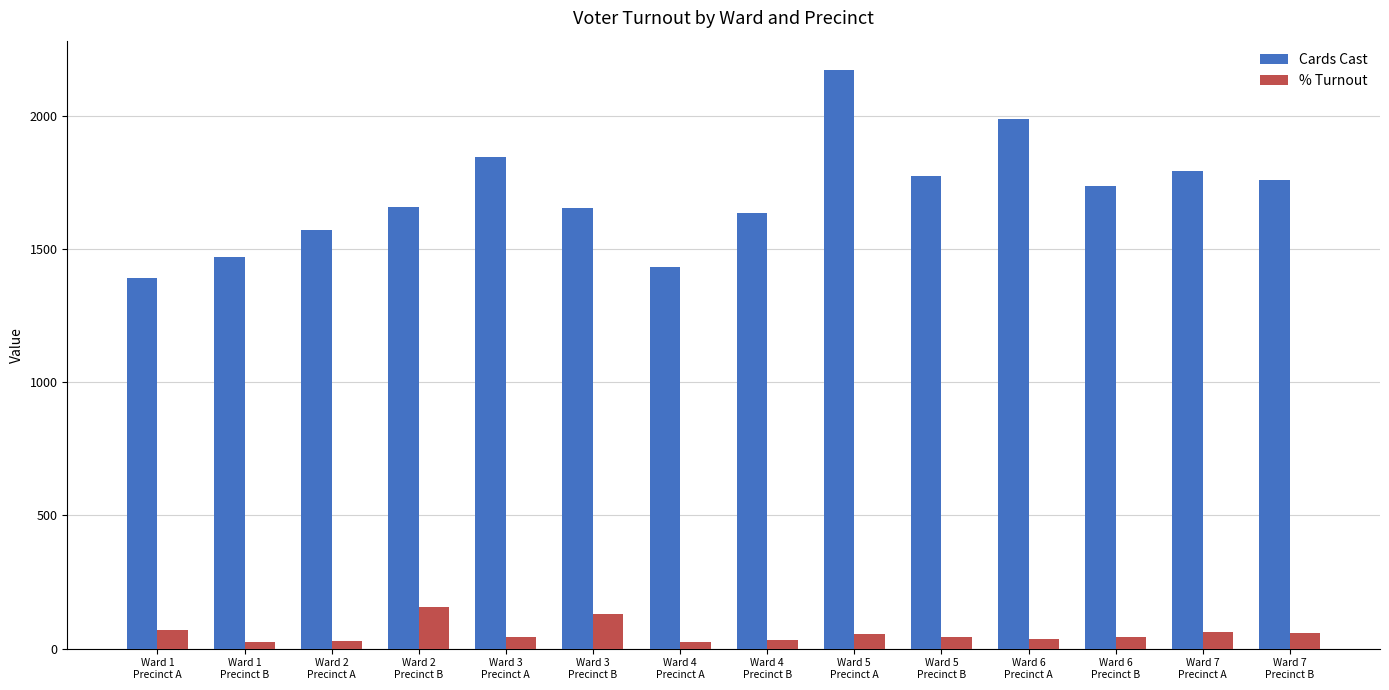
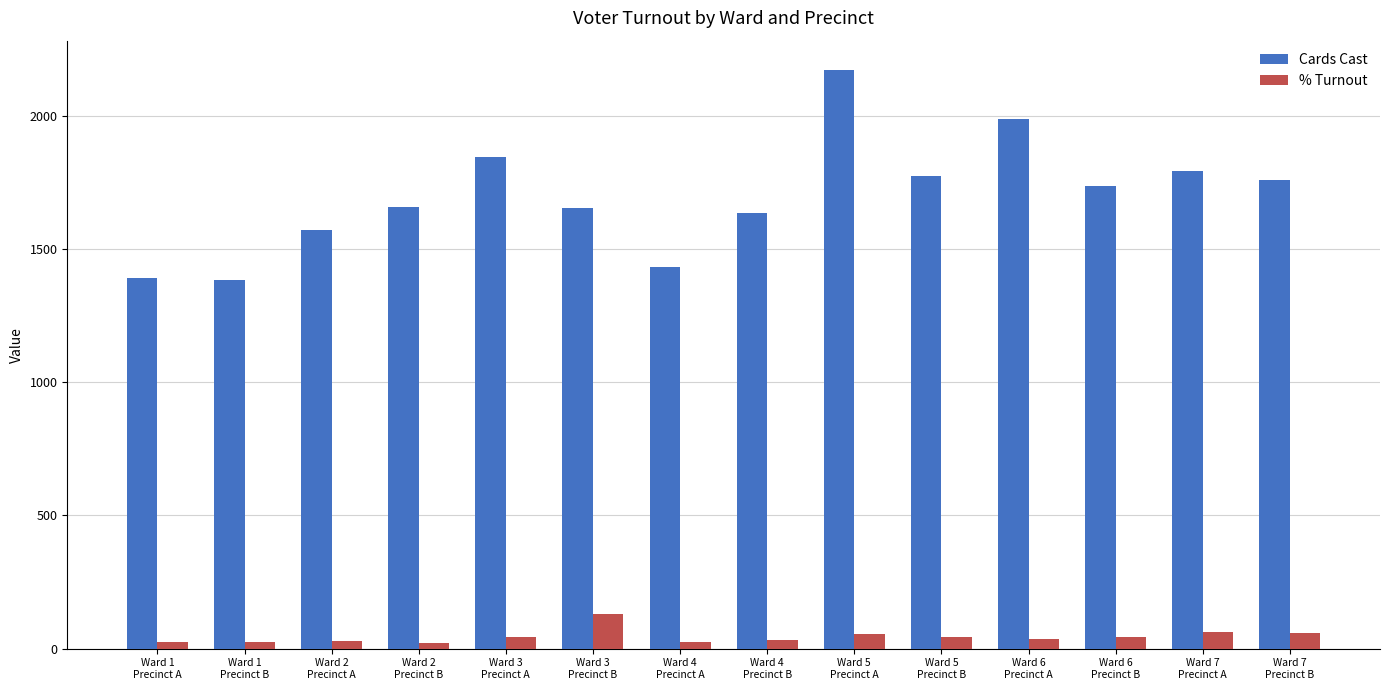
% Turnout, Ward 1 Precinct A: 70 -> 20
Cards Cast, Ward 1 Precinct B: 1470 -> 1390
% Turnout, Ward 2 Precinct B: 160 -> 20
